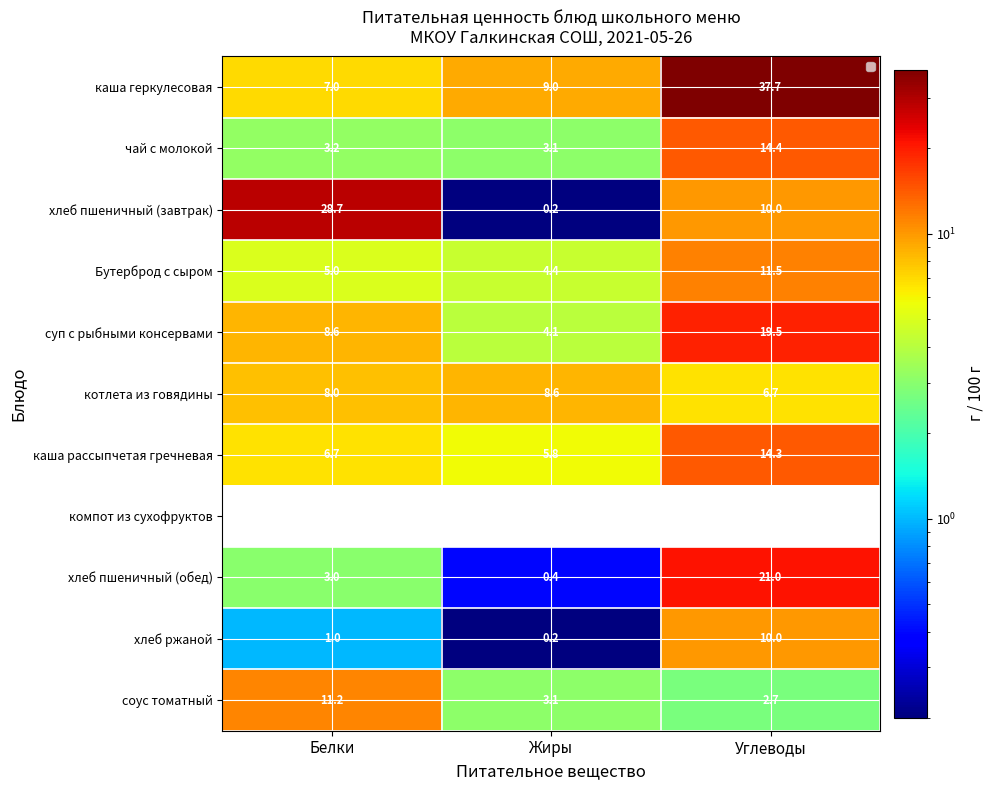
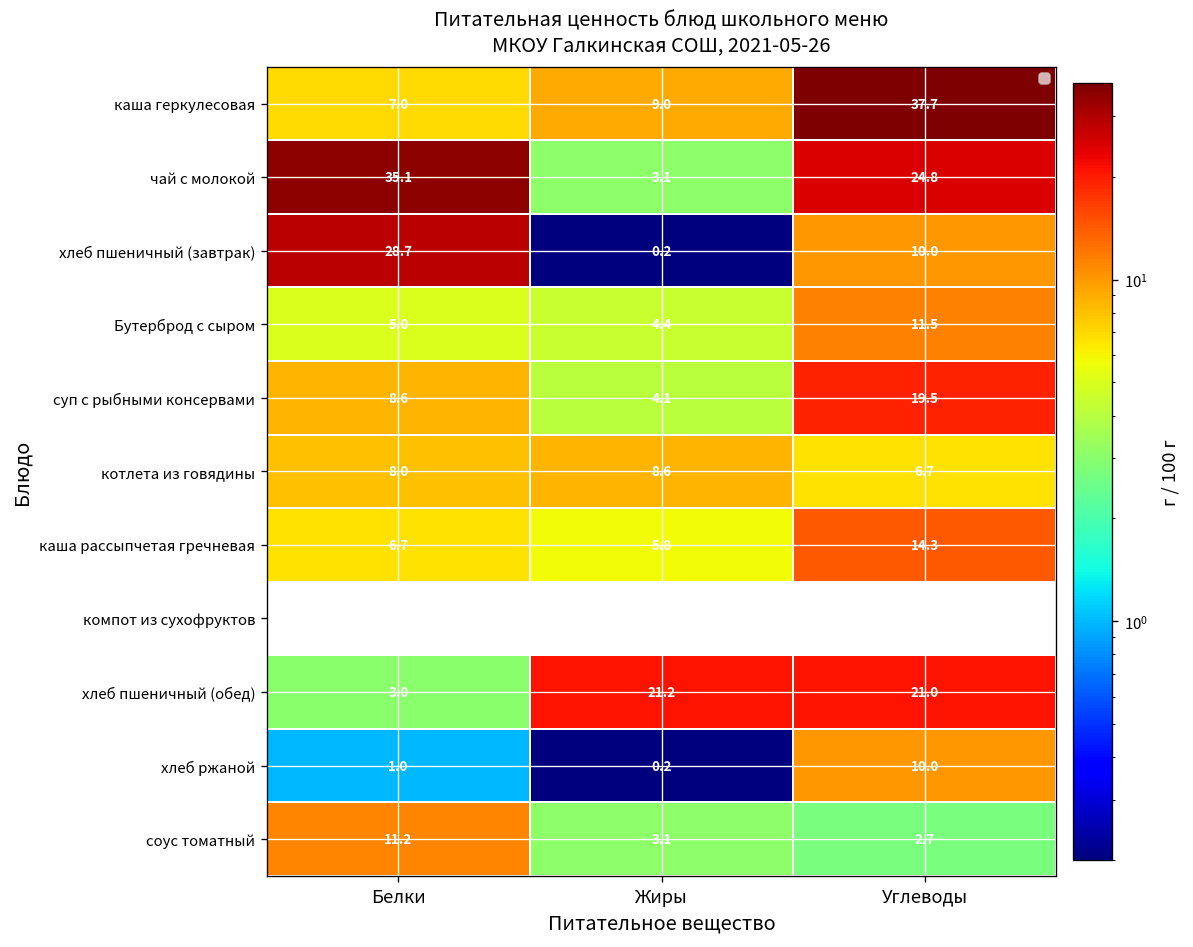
чай с молокой, Белки: 3.2 -> 35.1
чай с молокой, Углеводы: 14.4 -> 24.8
хлеб пшеничный (обед), Жиры: 0.4 -> 21.2
